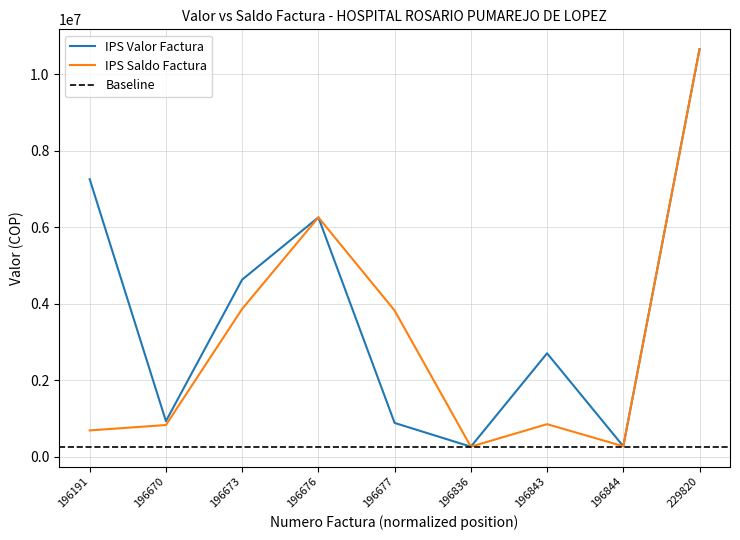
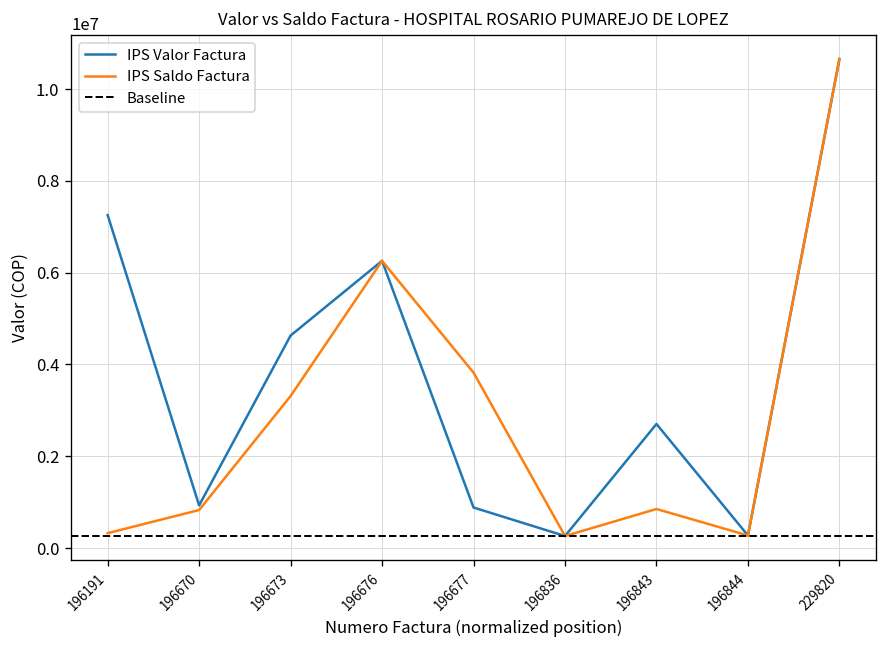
IPS Saldo Factura, 196191: 700000 -> 300000
IPS Saldo Factura, 196673: 3900000 -> 3300000
